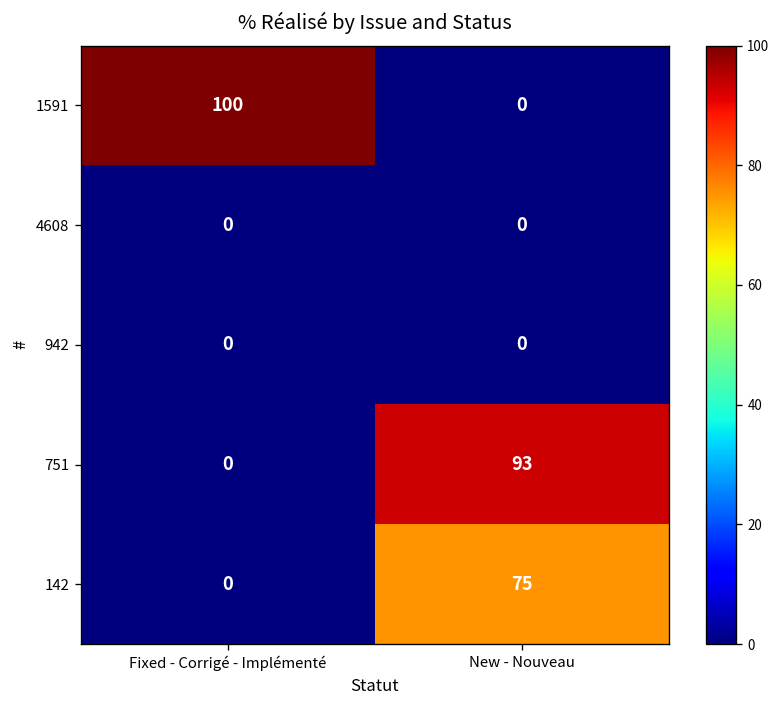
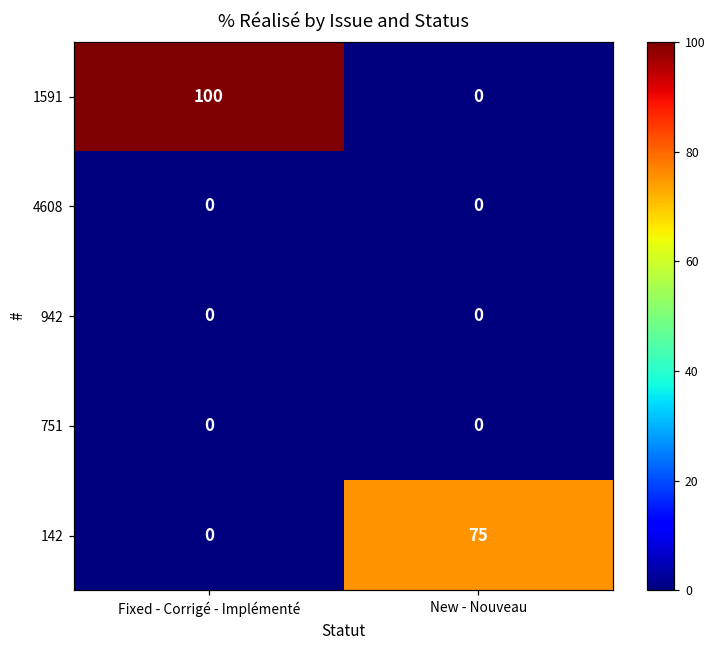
751, New - Nouveau: 93 -> 0
